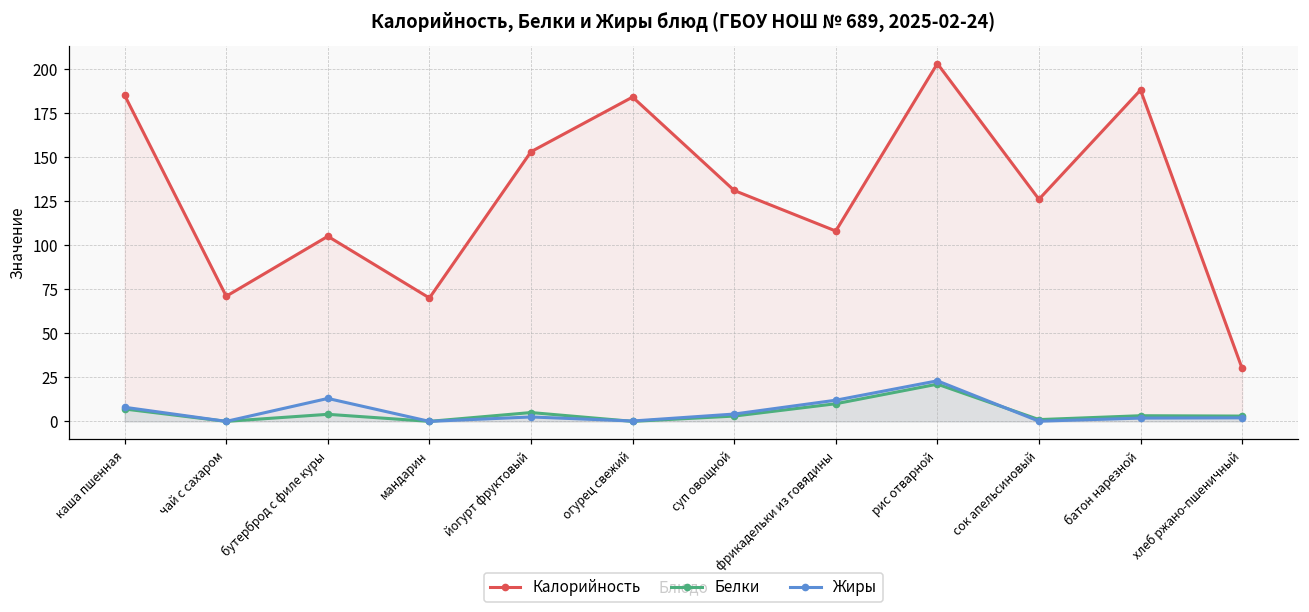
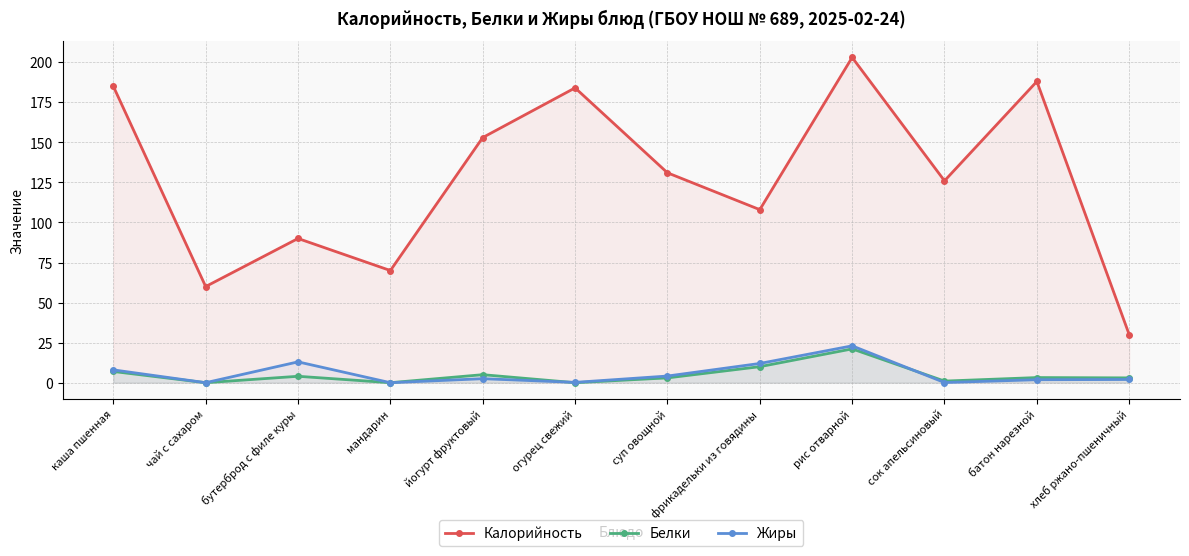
Калорийность, чай с сахаром: 71 -> 60
Калорийность, бутерброд с филе куры: 105 -> 90
